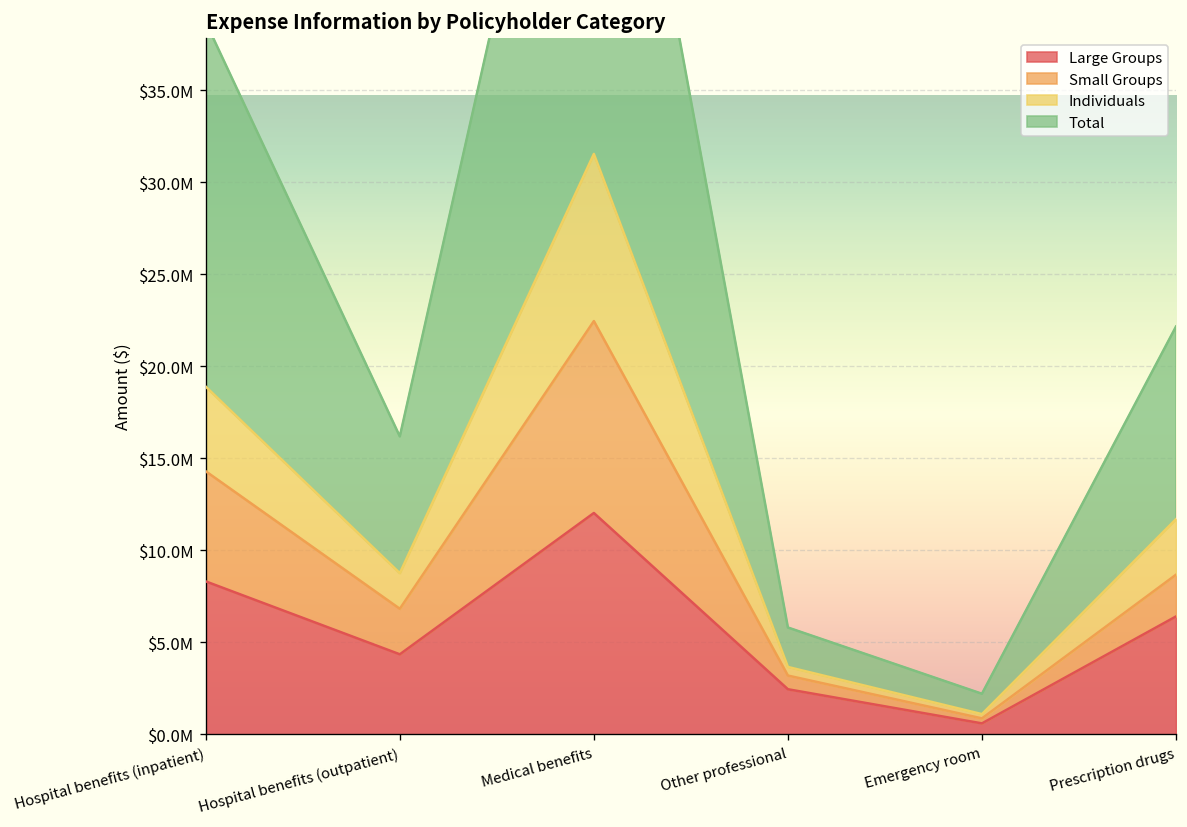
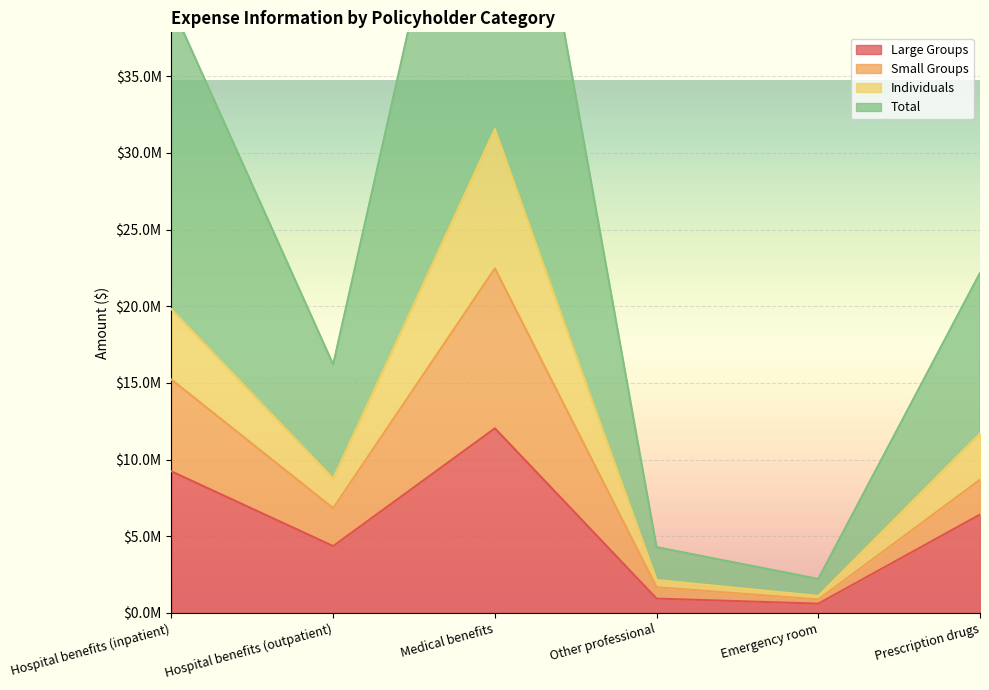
Large Groups, Hospital benefits (inpatient): $8300000 -> $9200000
Large Groups, Other professional: $2500000 -> $900000
